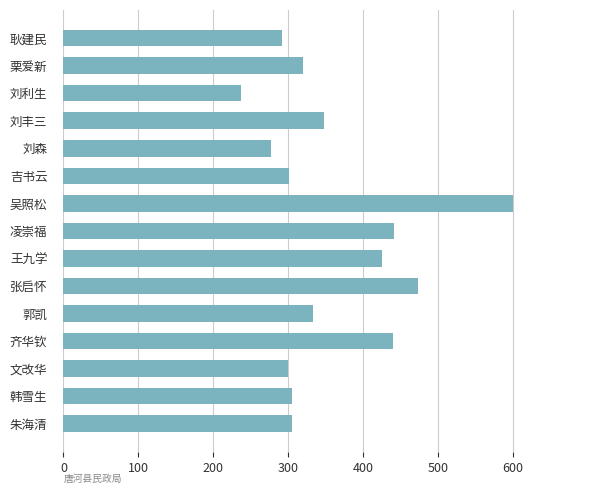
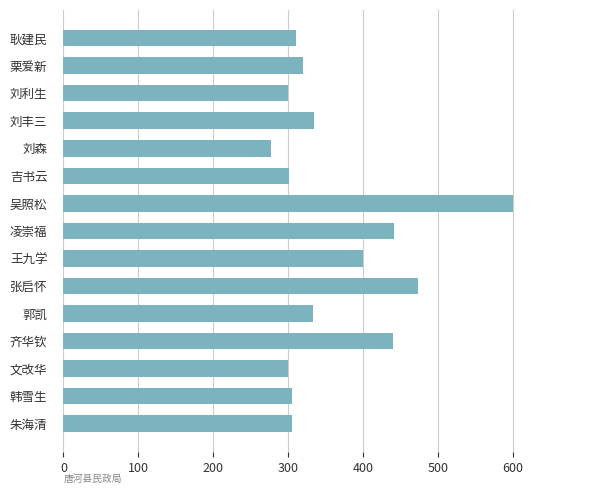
耿建民: 290 -> 310
刘利生: 240 -> 300
刘丰三: 350 -> 340
王九学: 430 -> 400
